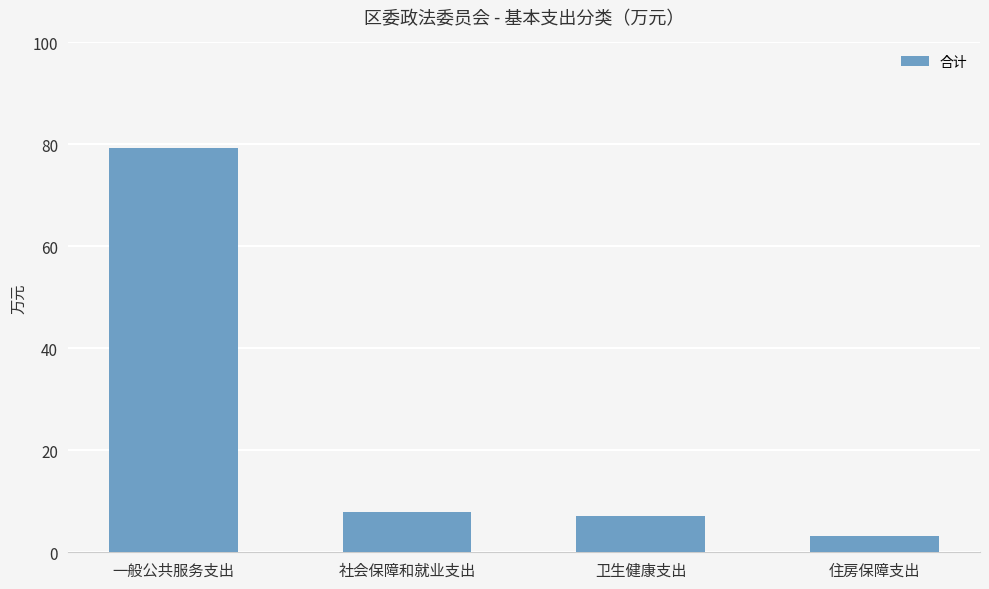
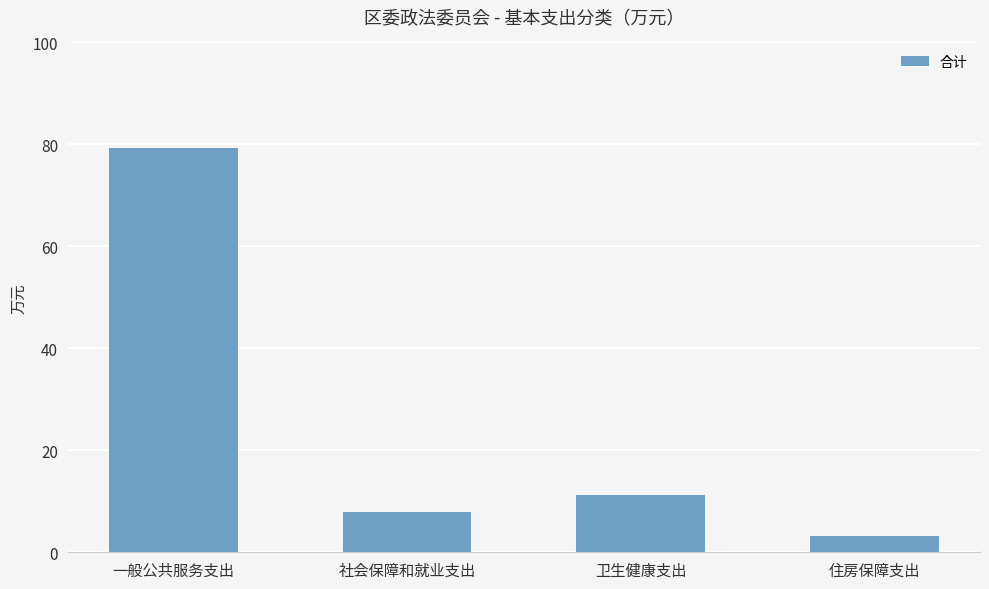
卫生健康支出: 7 -> 11
